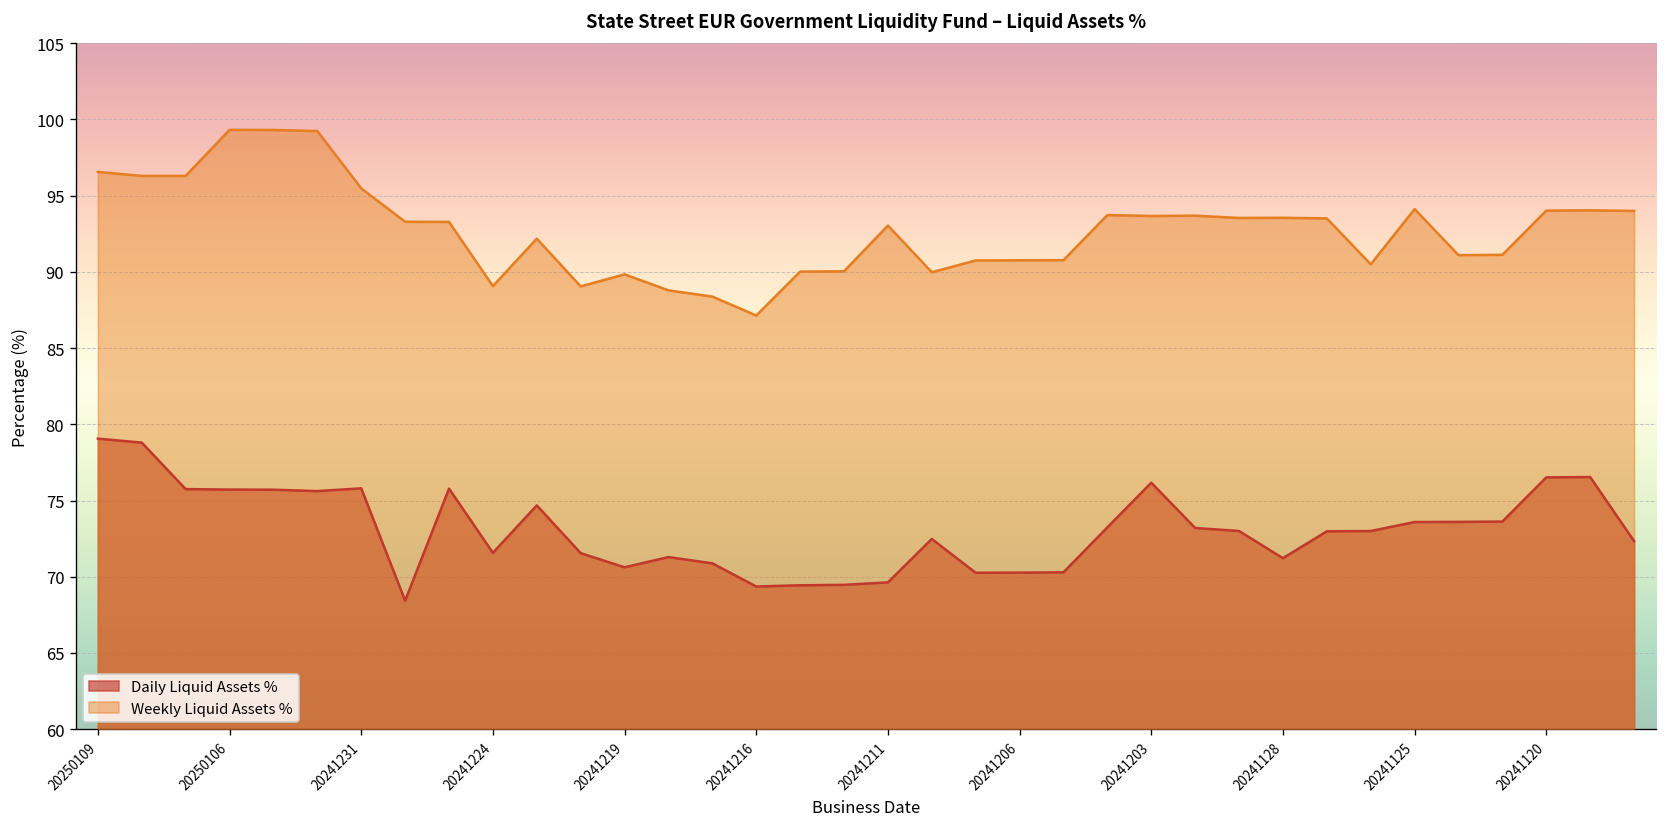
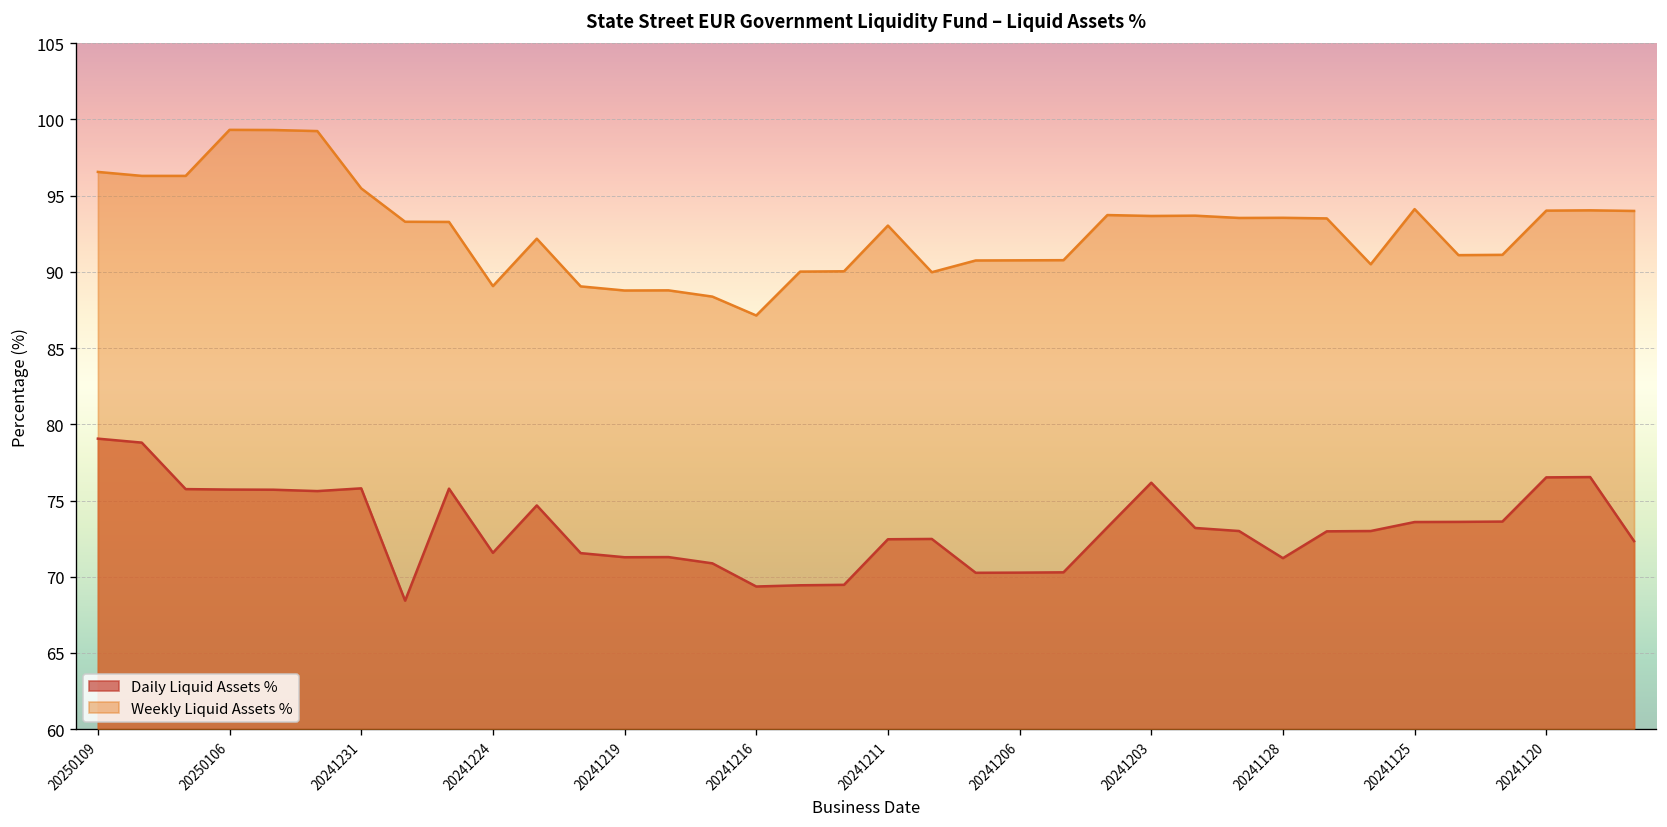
Daily Liquid Assets %, 20241219: 70.6 -> 71.3
Weekly Liquid Assets %, 20241219: 89.8 -> 88.8
Daily Liquid Assets %, 20241211: 69.6 -> 72.5
